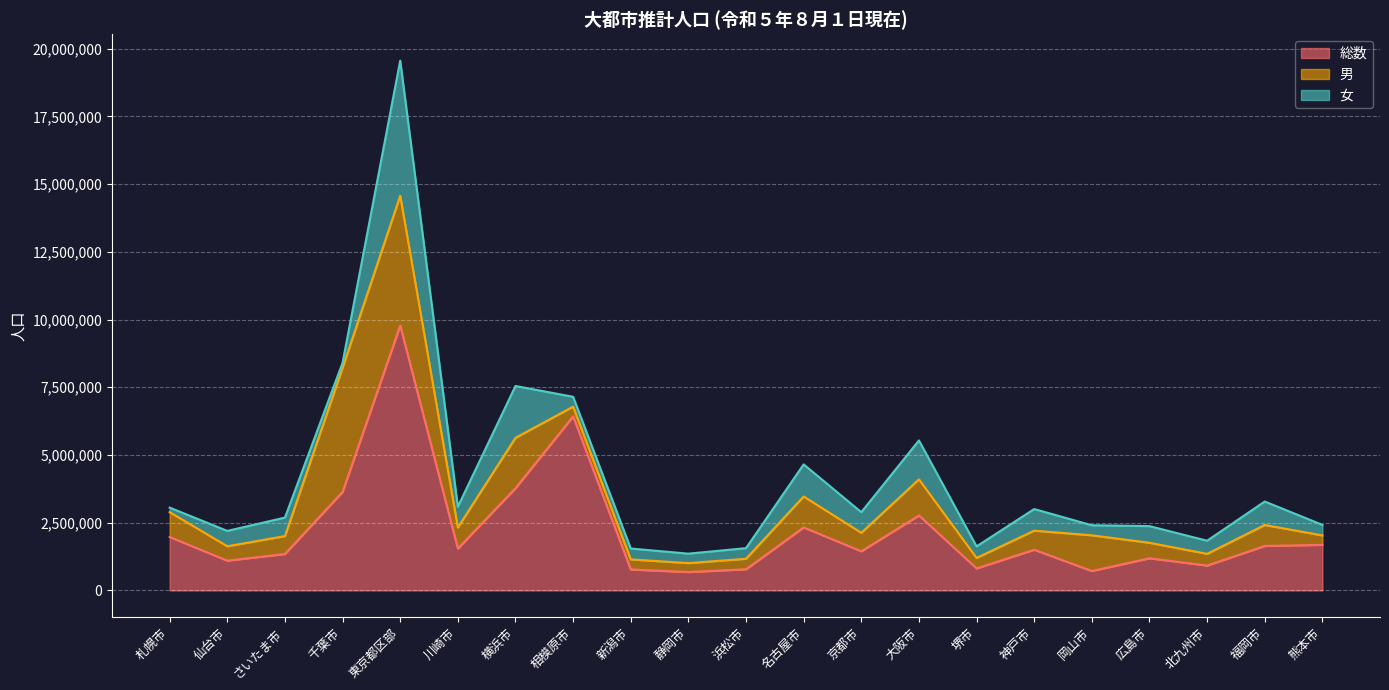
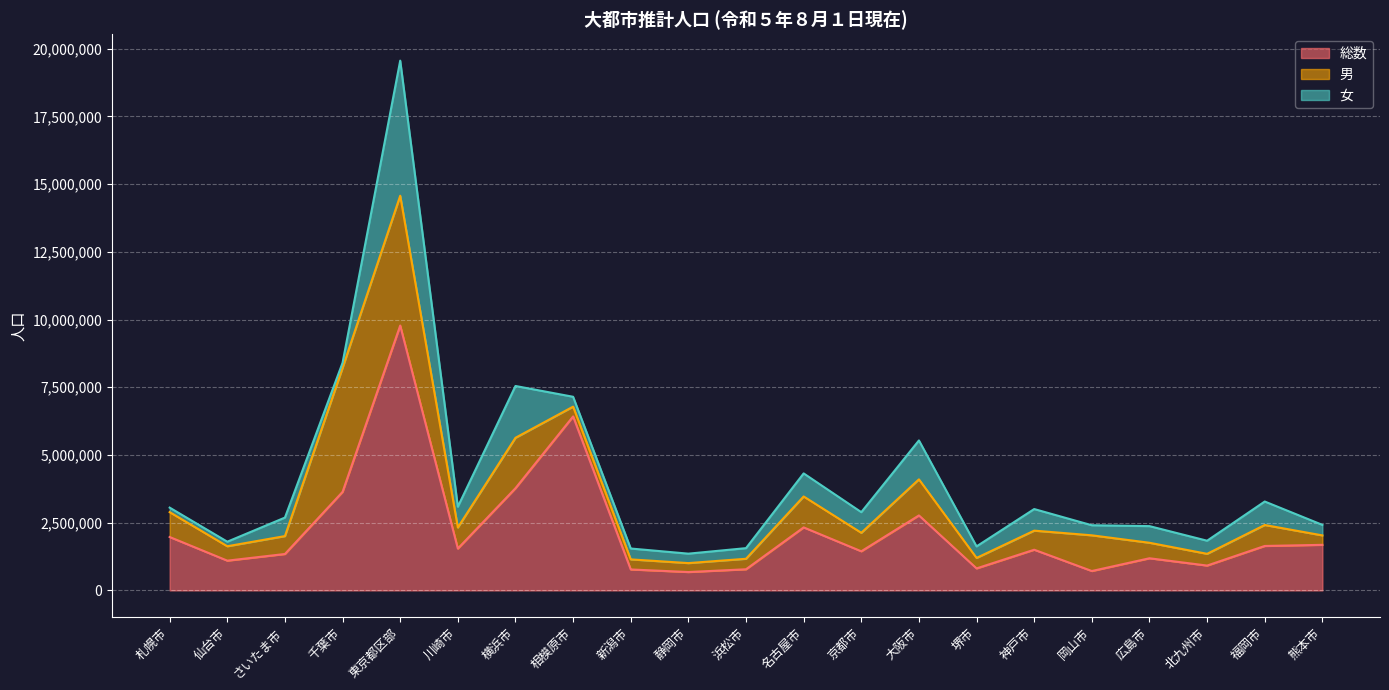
女, 仙台市: 600,000 -> 200,000
女, 名古屋市: 1,200,000 -> 900,000
